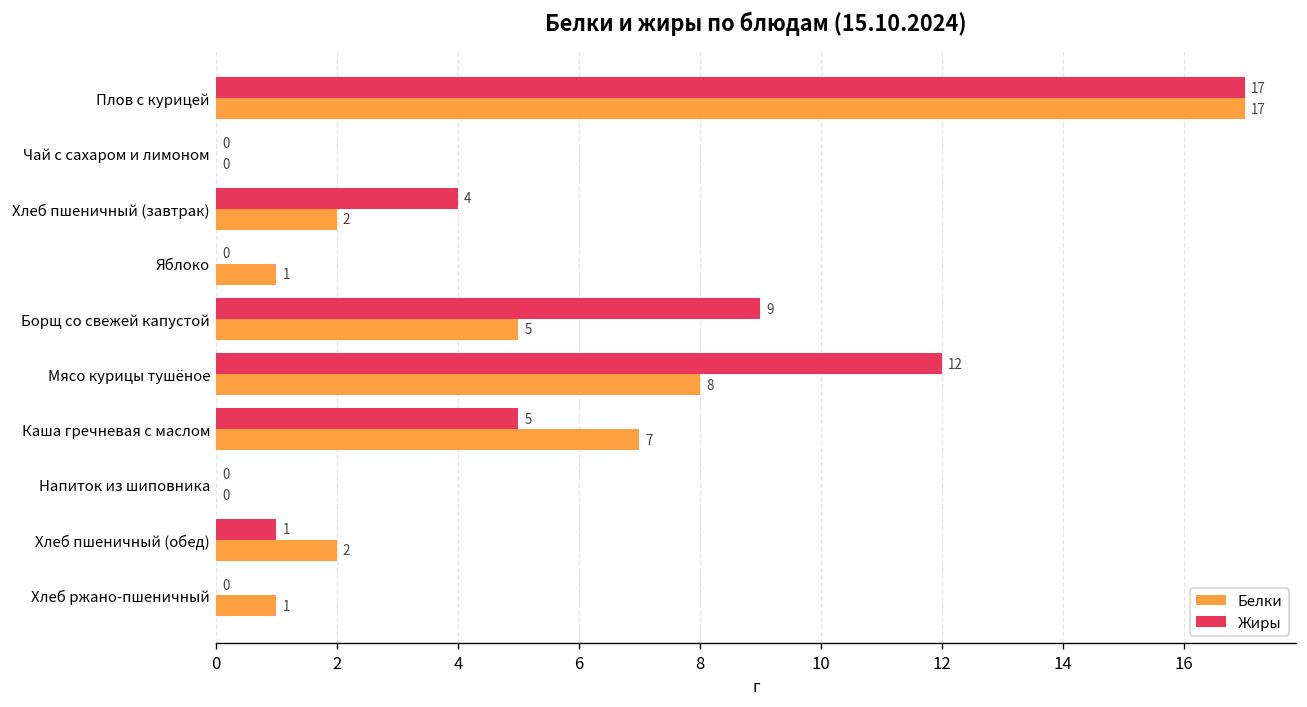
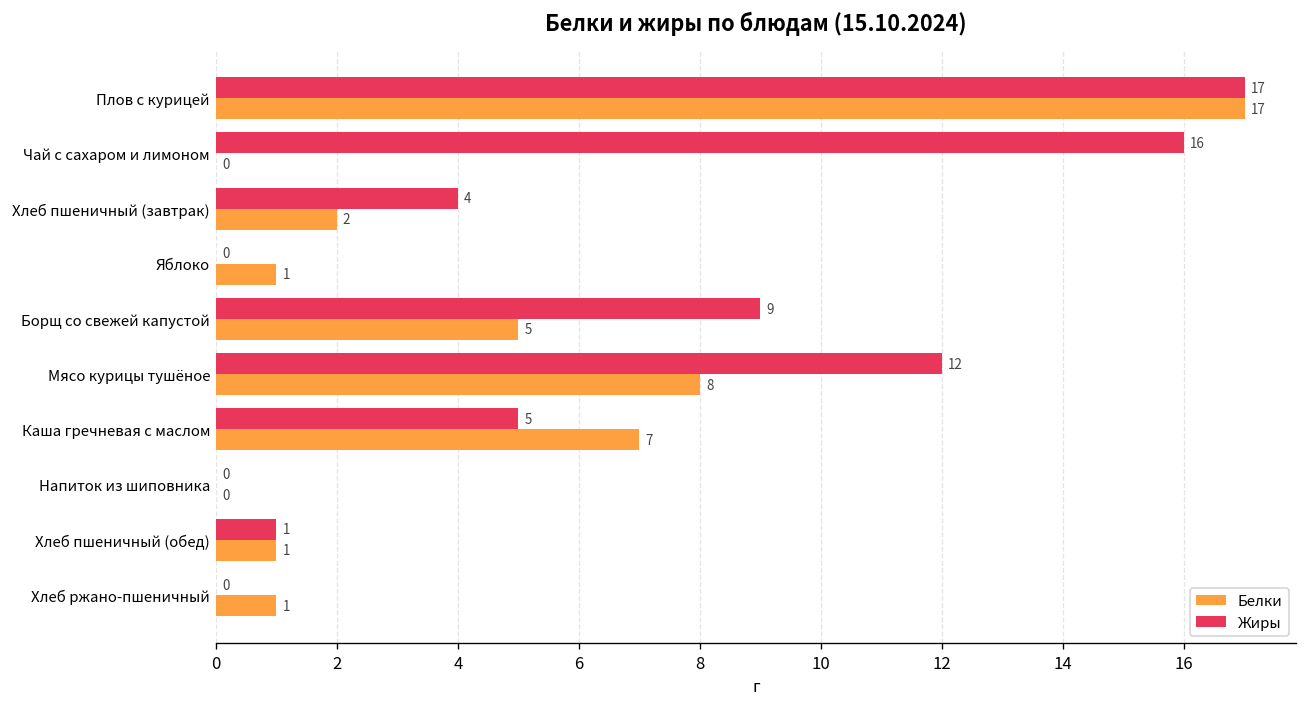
Жиры, Чай с сахаром и лимоном: 0 -> 16
Белки, Хлеб пшеничный (обед): 2 -> 1
